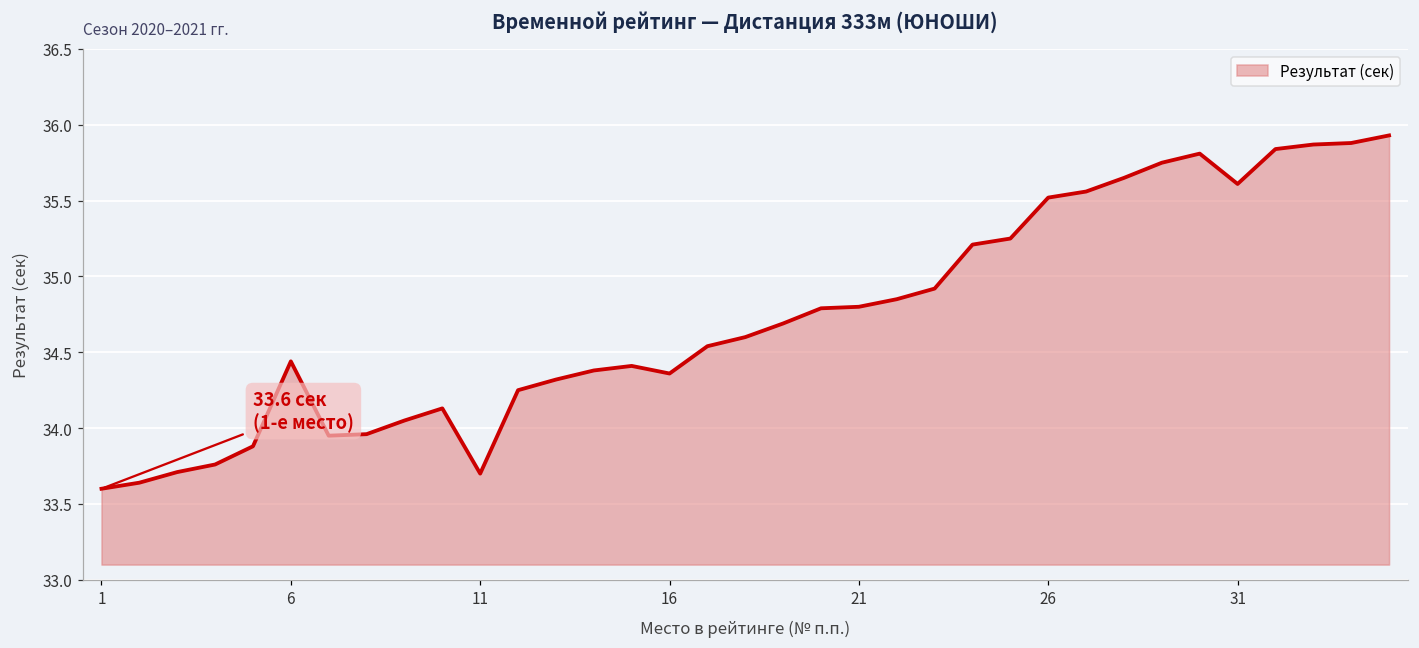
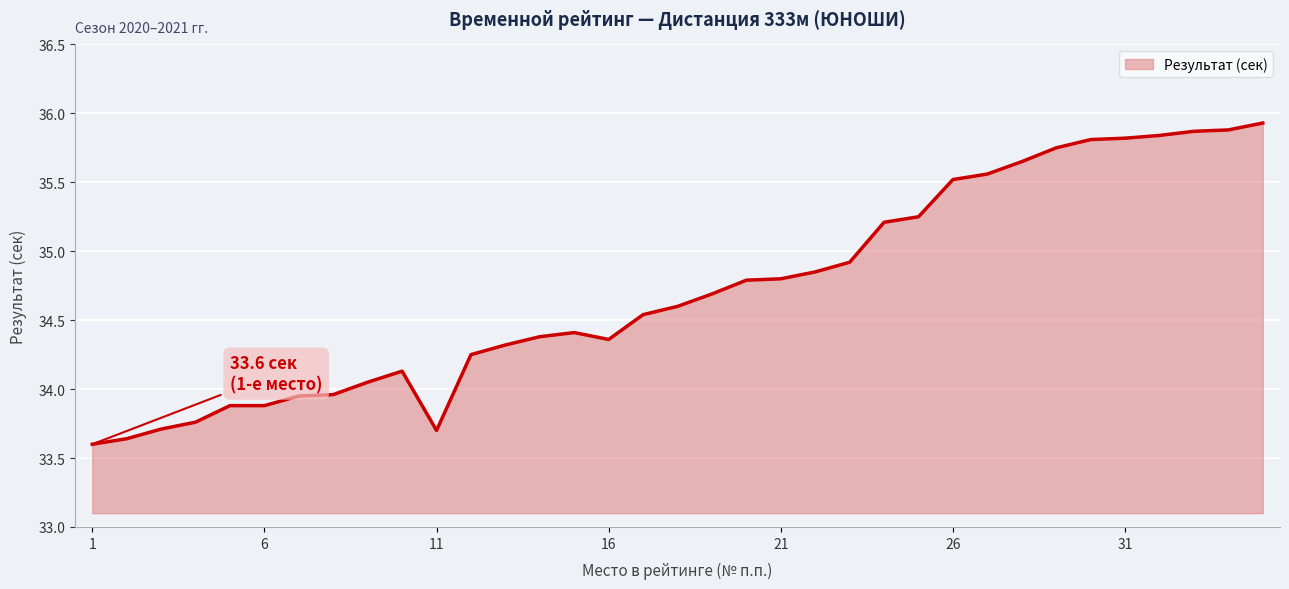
6: 34.44 -> 33.88
31: 35.61 -> 35.82
